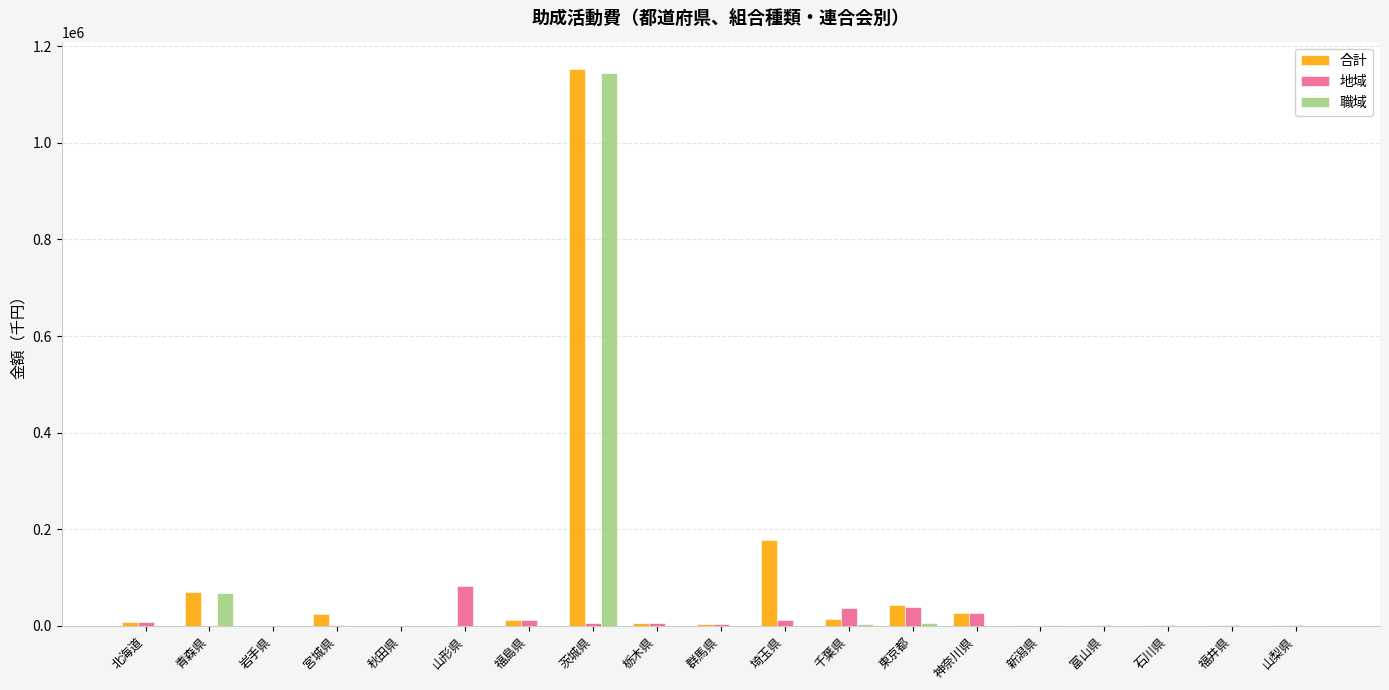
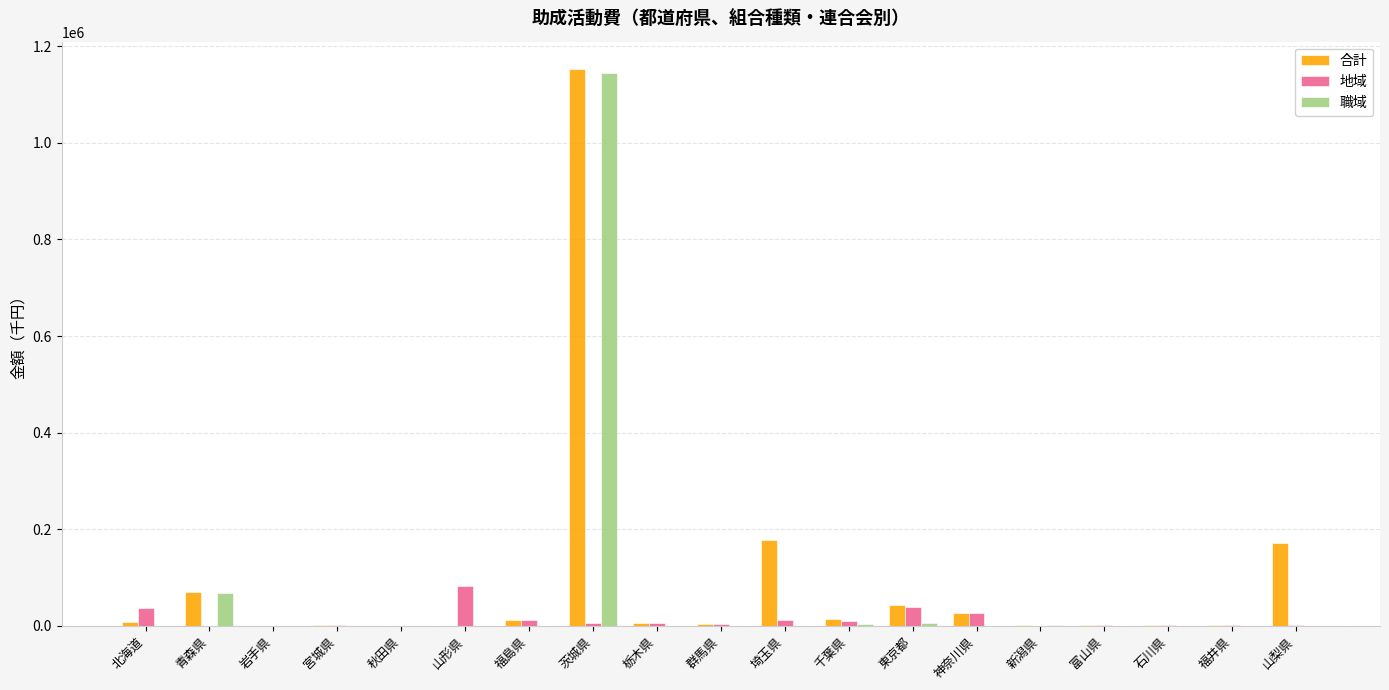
地域, 北海道: 10000 -> 40000
合計, 宮城県: 20000 -> 0
地域, 千葉県: 40000 -> 10000
合計, 山梨県: 0 -> 170000
